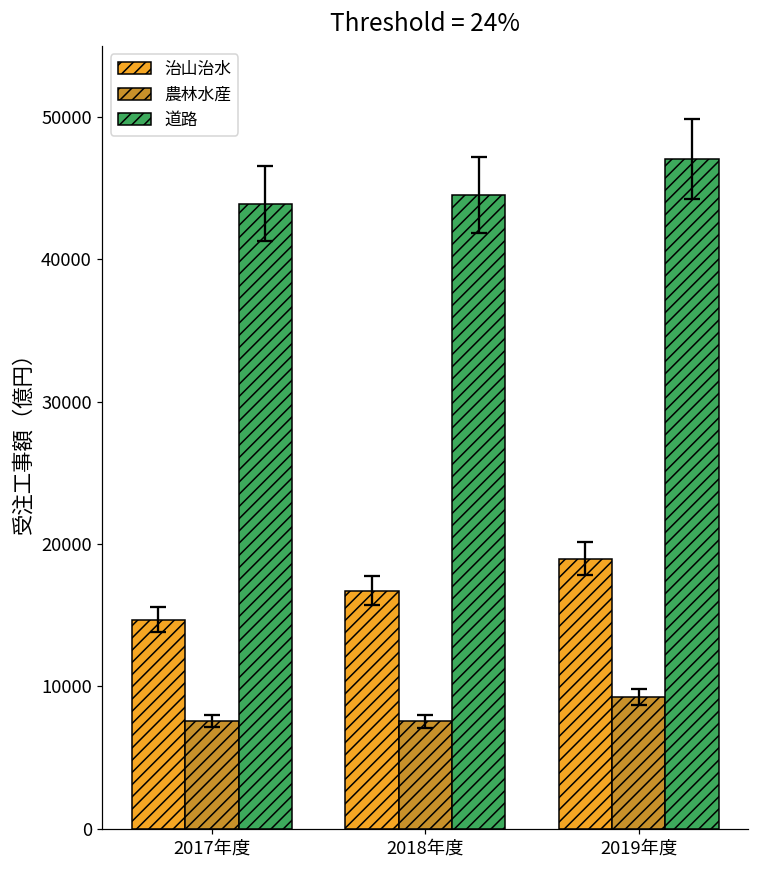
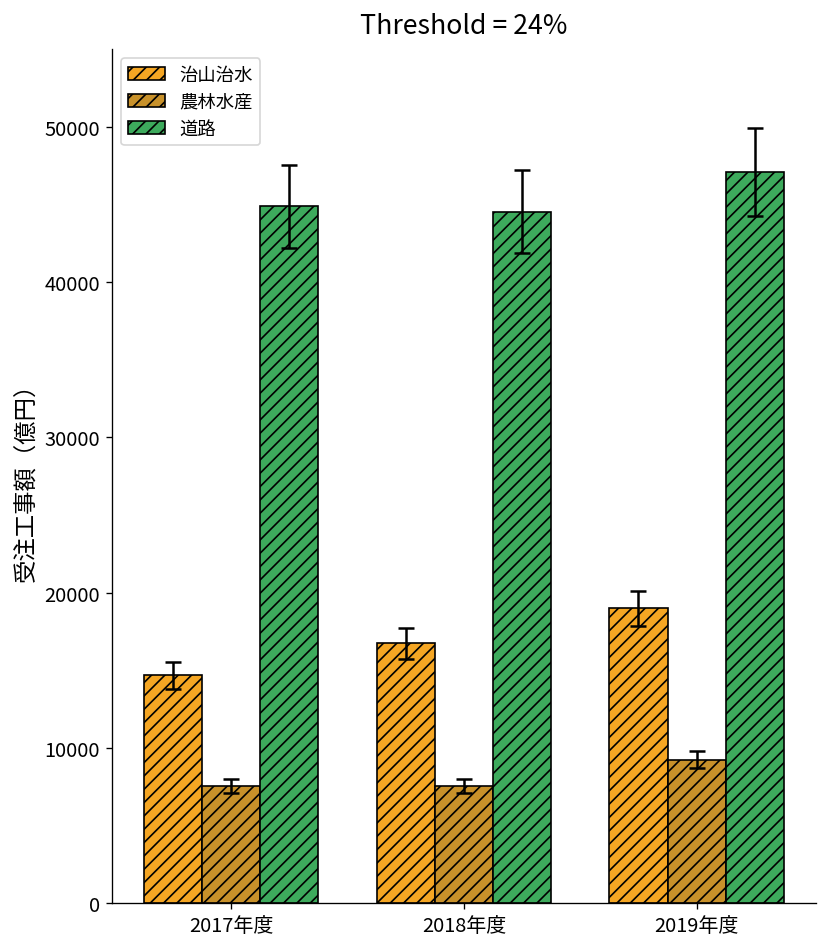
道路, 2017年度: 43900 -> 44900
